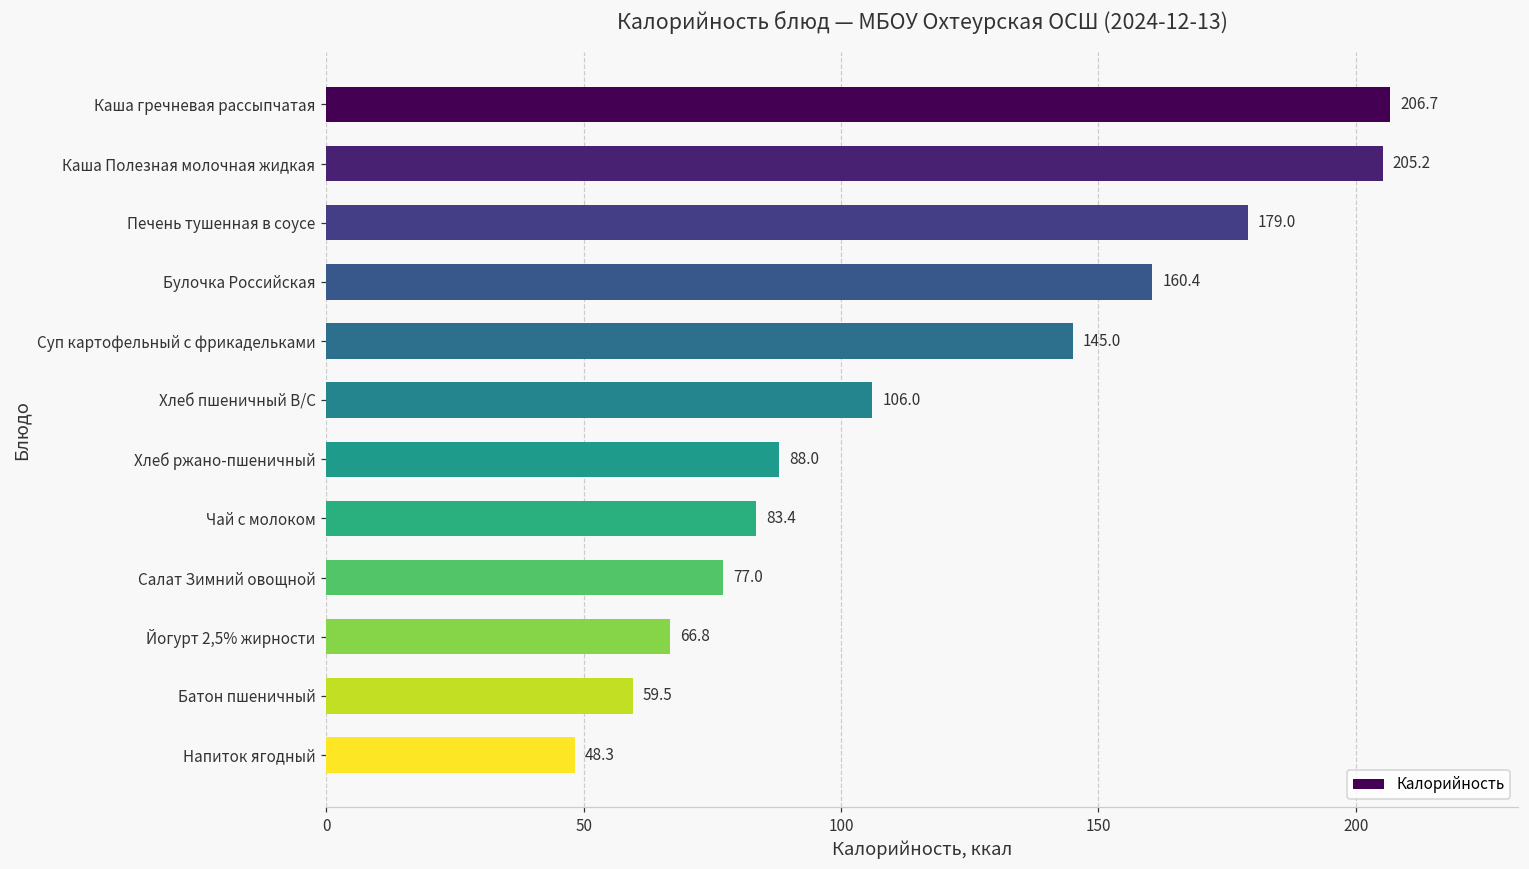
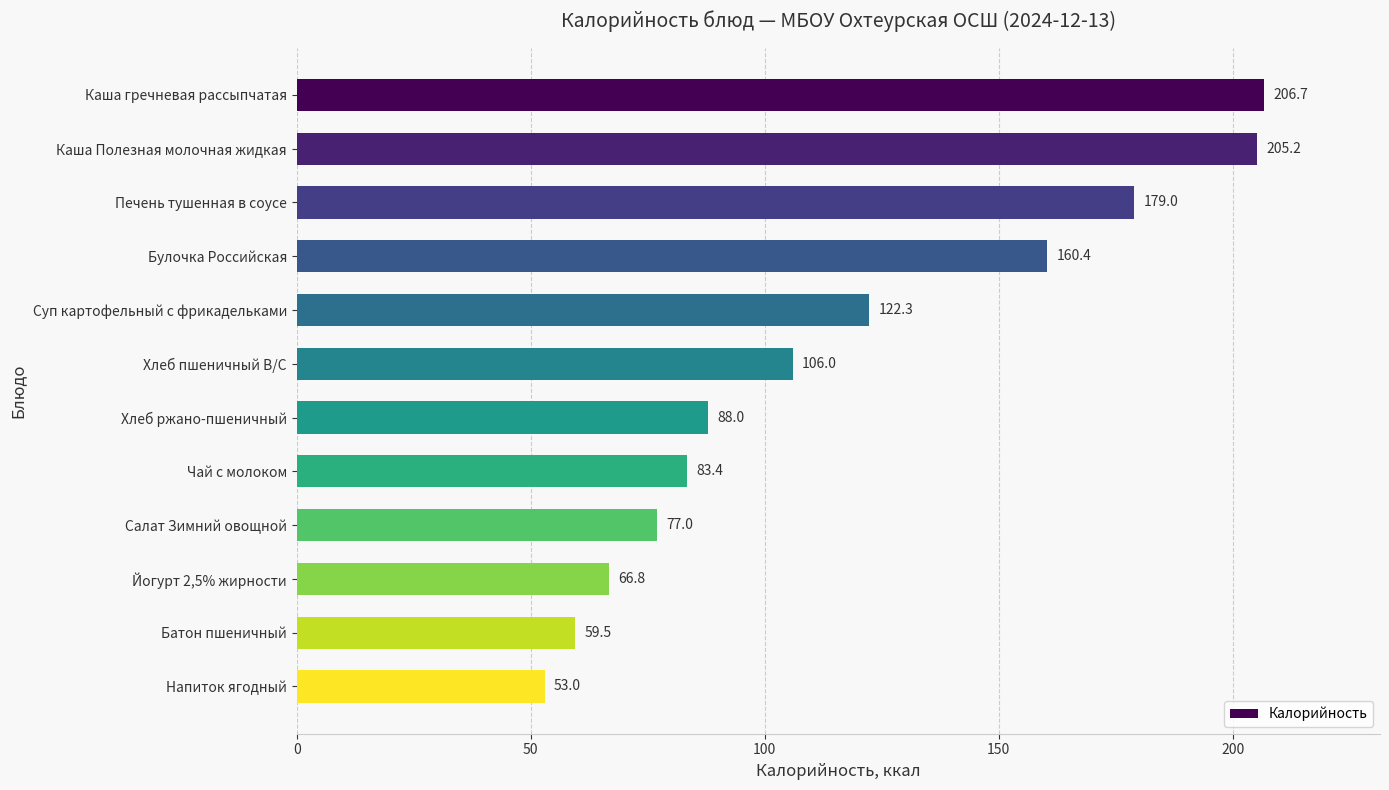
Суп картофельный с фрикадельками: 145.0 -> 122.3
Напиток ягодный: 48.3 -> 53.0
